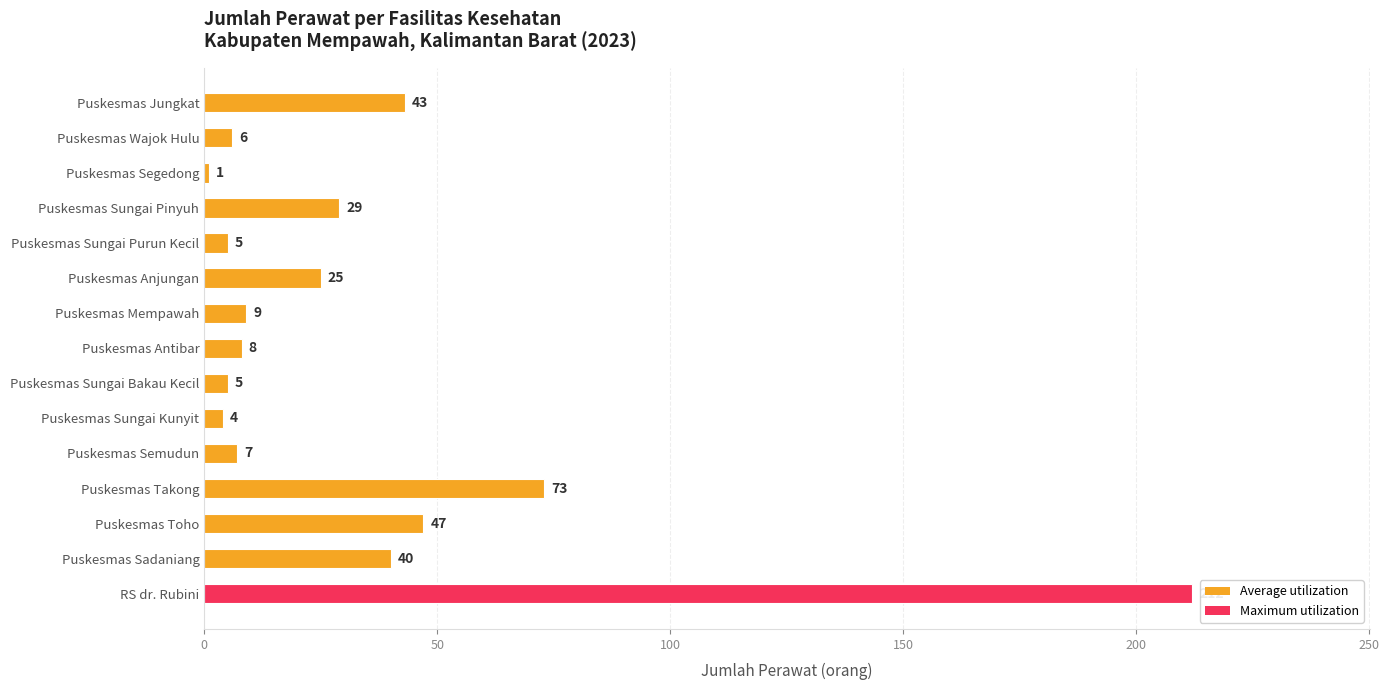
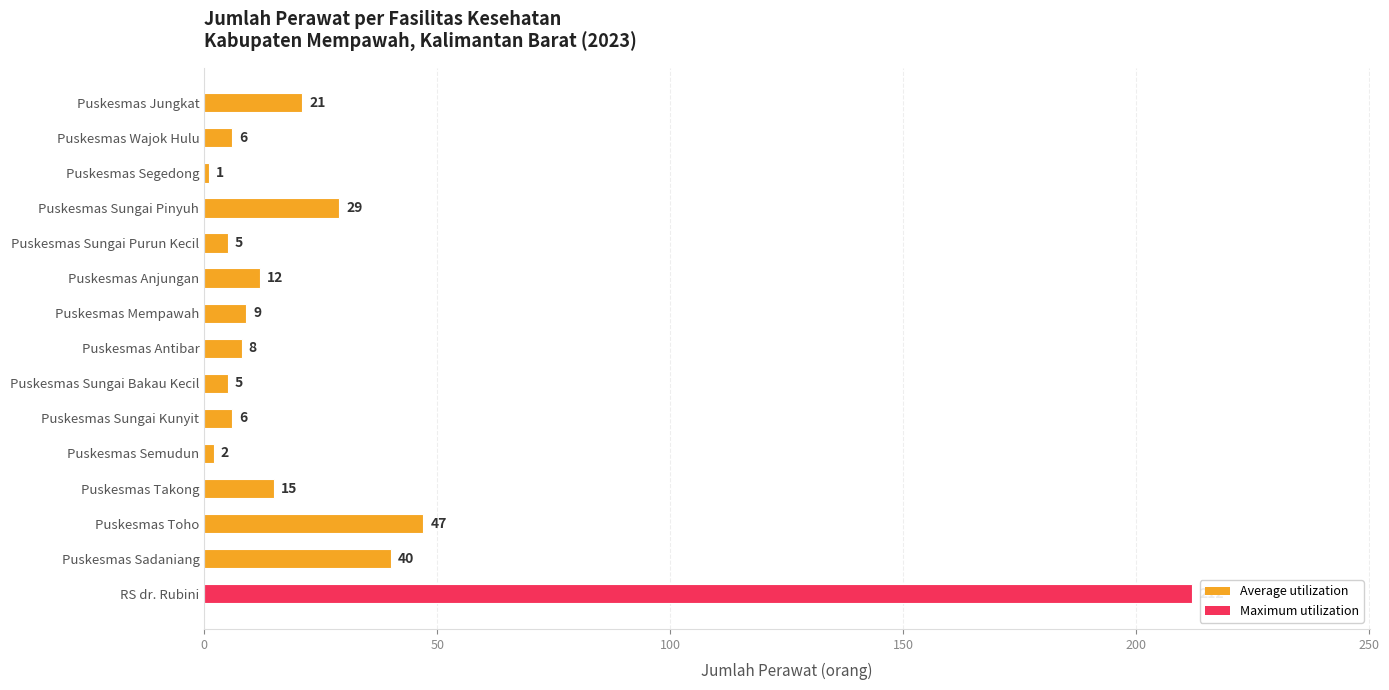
Puskesmas Jungkat: 43 -> 21
Puskesmas Anjungan: 25 -> 12
Puskesmas Sungai Kunyit: 4 -> 6
Puskesmas Semudun: 7 -> 2
Puskesmas Takong: 73 -> 15
